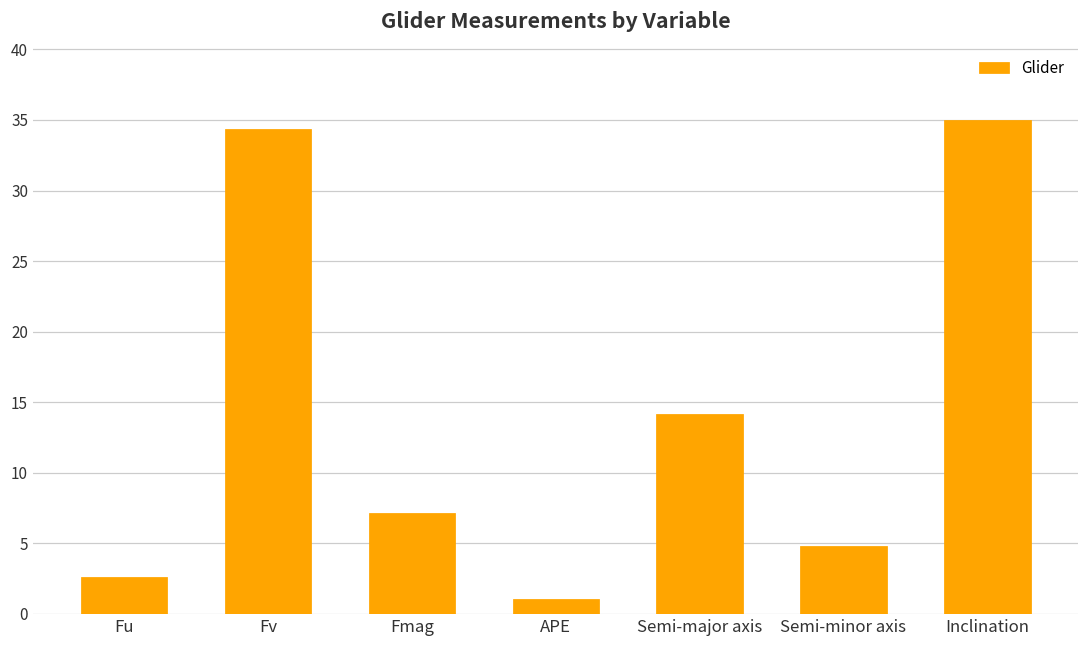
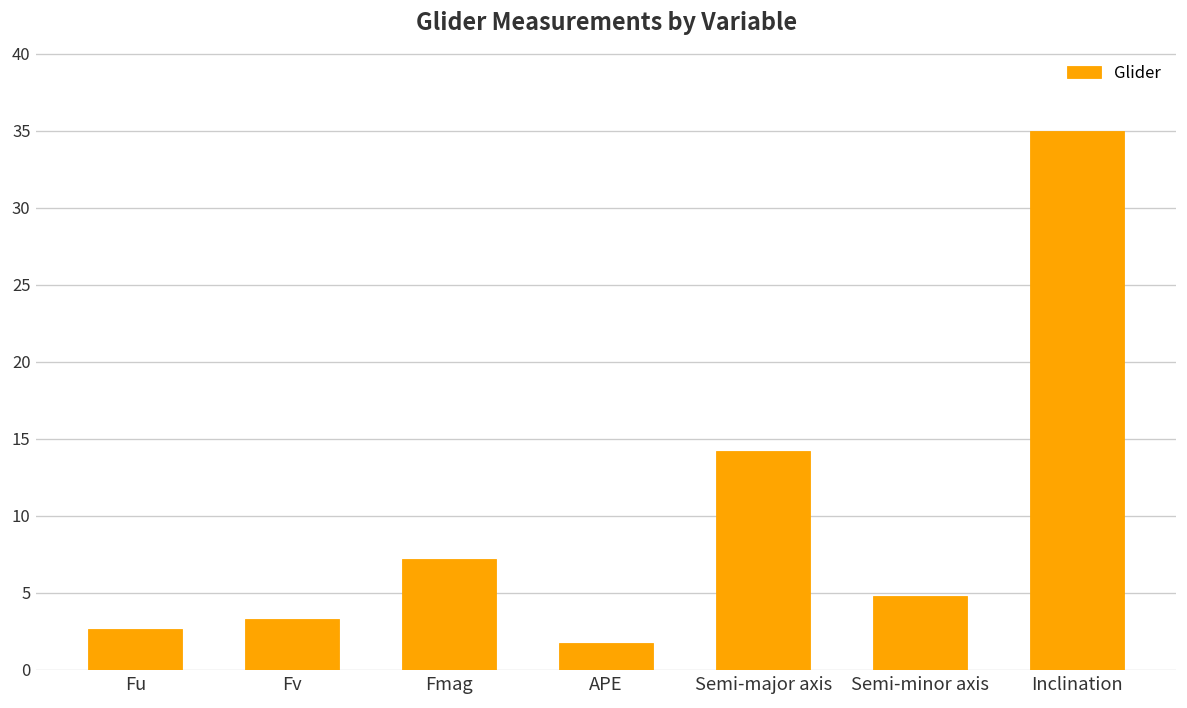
Fv: 34.4 -> 3.3
APE: 1.1 -> 1.7
